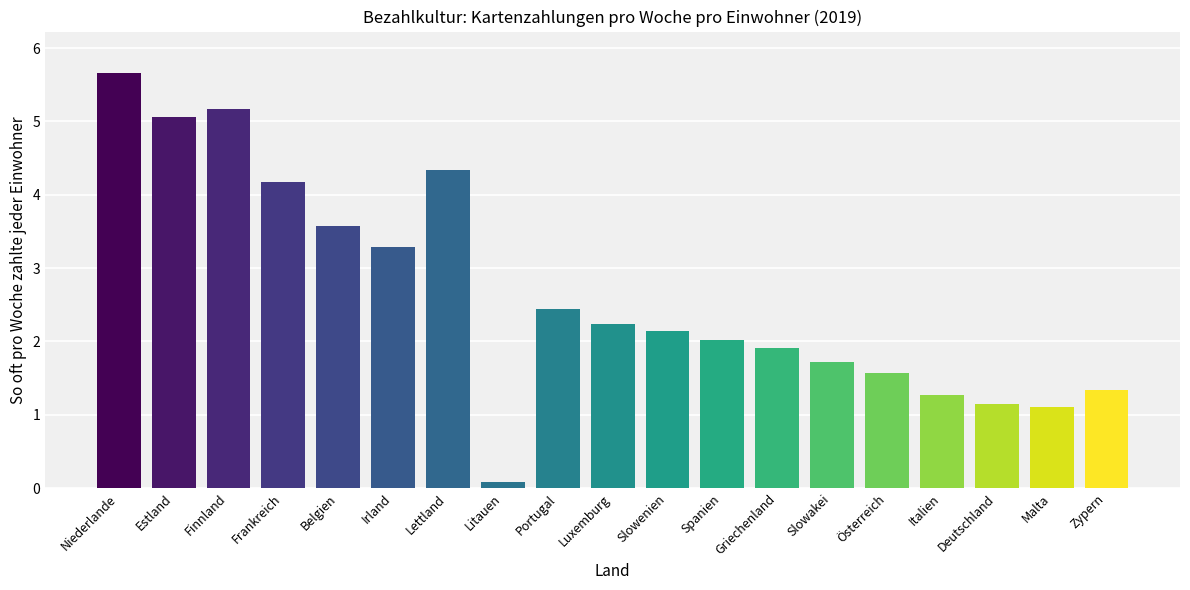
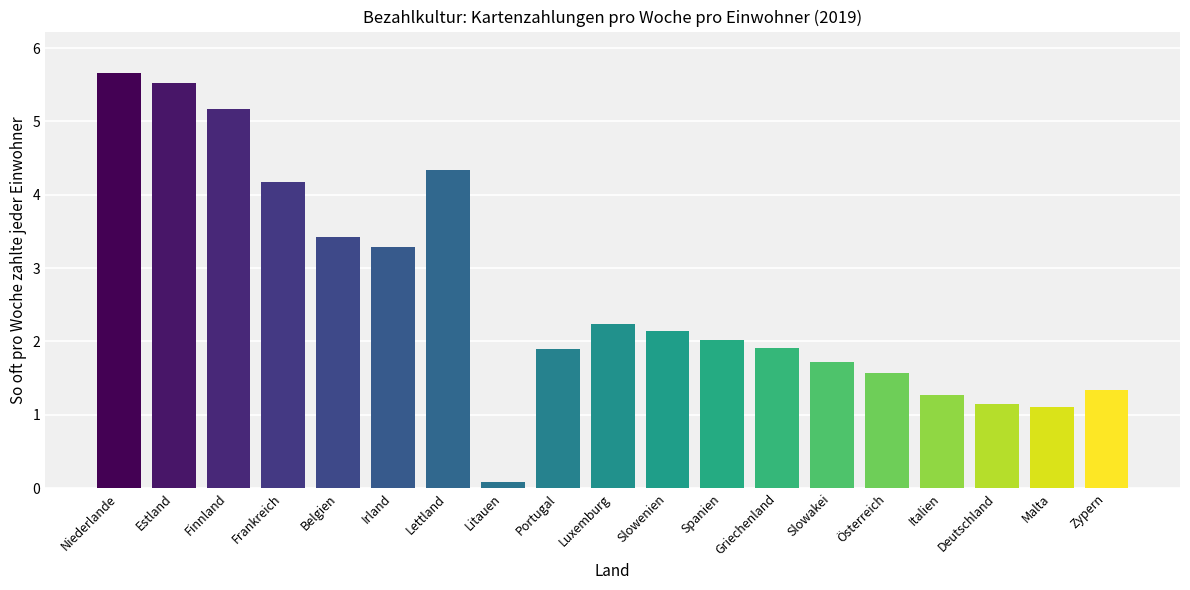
Estland: 5.1 -> 5.5
Belgien: 3.6 -> 3.4
Portugal: 2.4 -> 1.9
